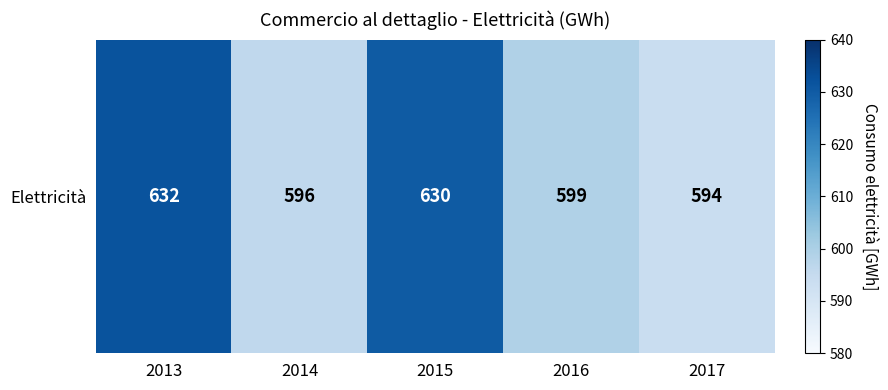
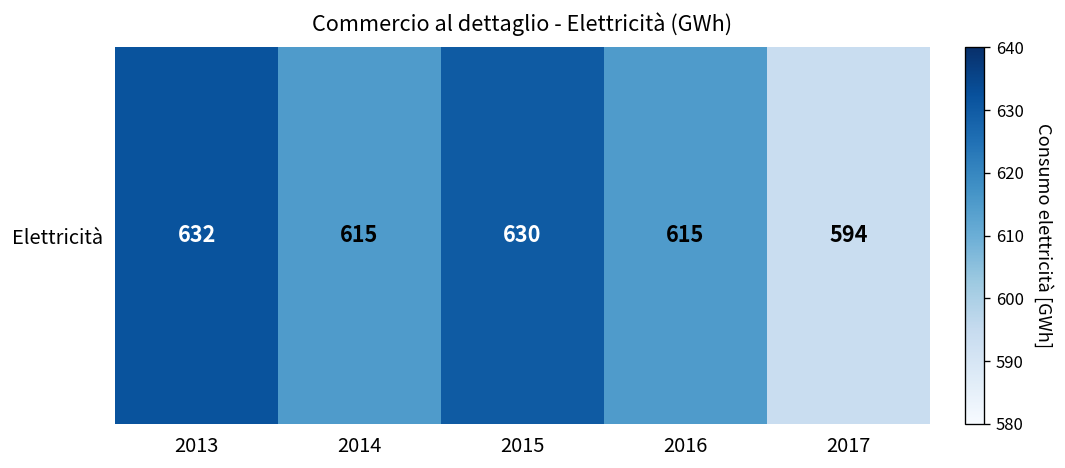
Elettricità, 2014: 596 -> 615
Elettricità, 2016: 599 -> 615
